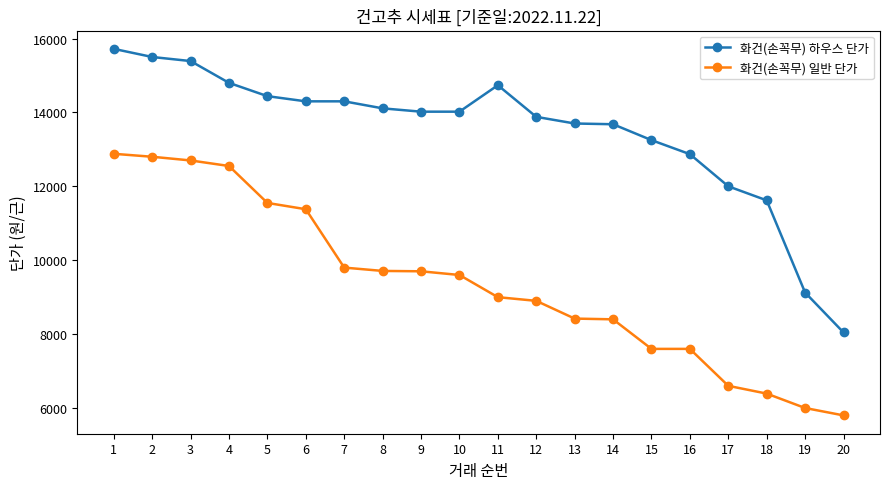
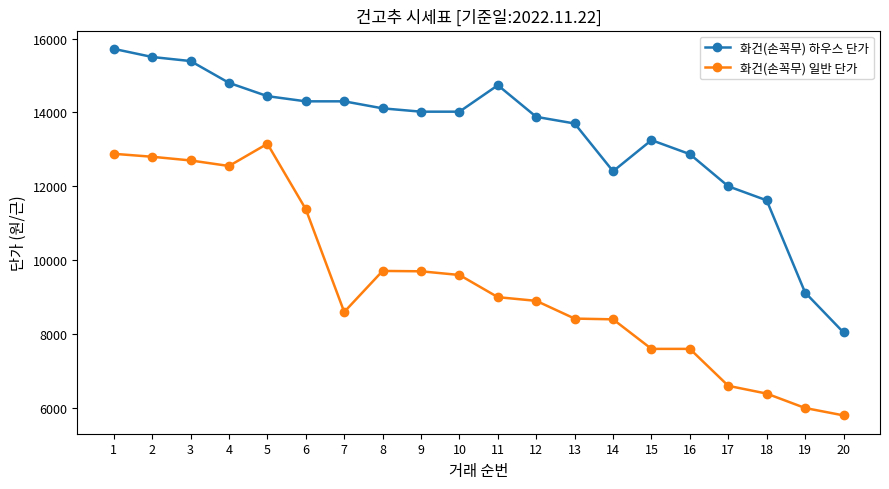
화건(손꼭무) 일반 단가, 5: 11600 -> 13200
화건(손꼭무) 일반 단가, 7: 9800 -> 8600
화건(손꼭무) 하우스 단가, 14: 13700 -> 12400
